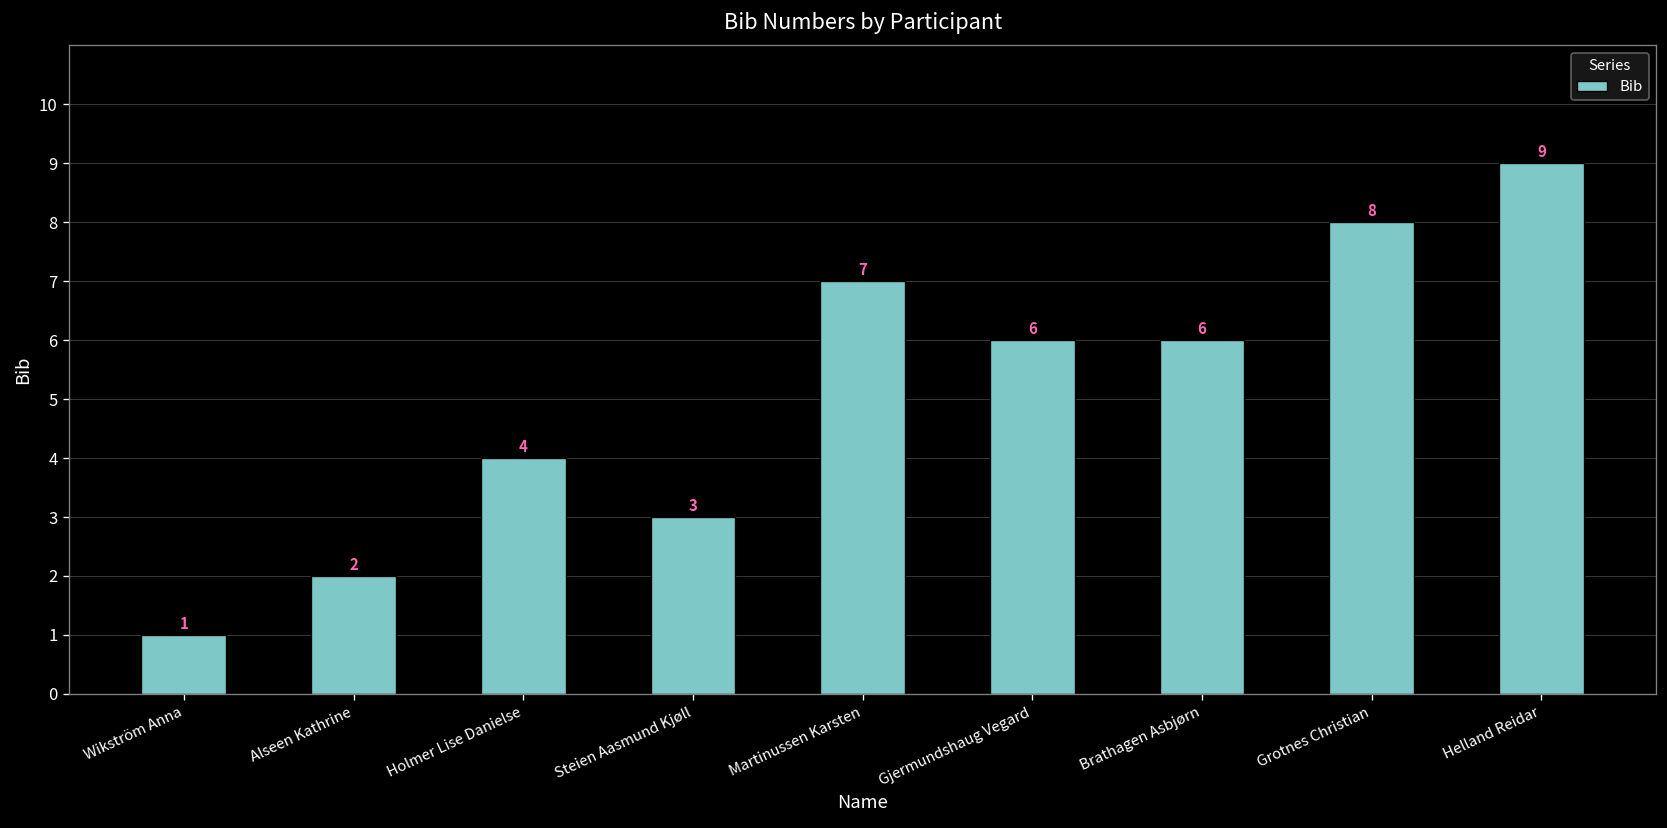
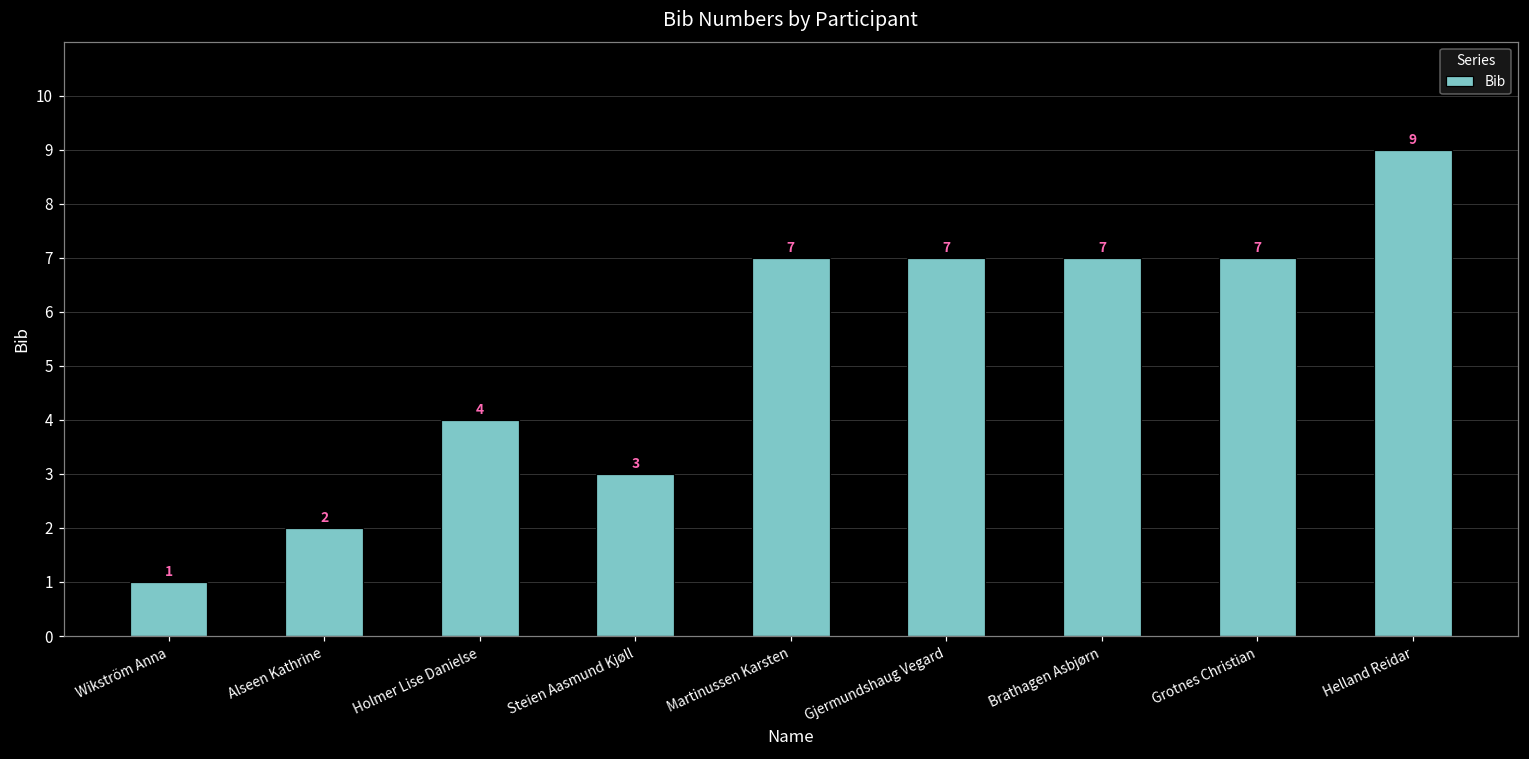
Gjermundshaug Vegard: 6 -> 7
Brathagen Asbjørn: 6 -> 7
Grotnes Christian: 8 -> 7
